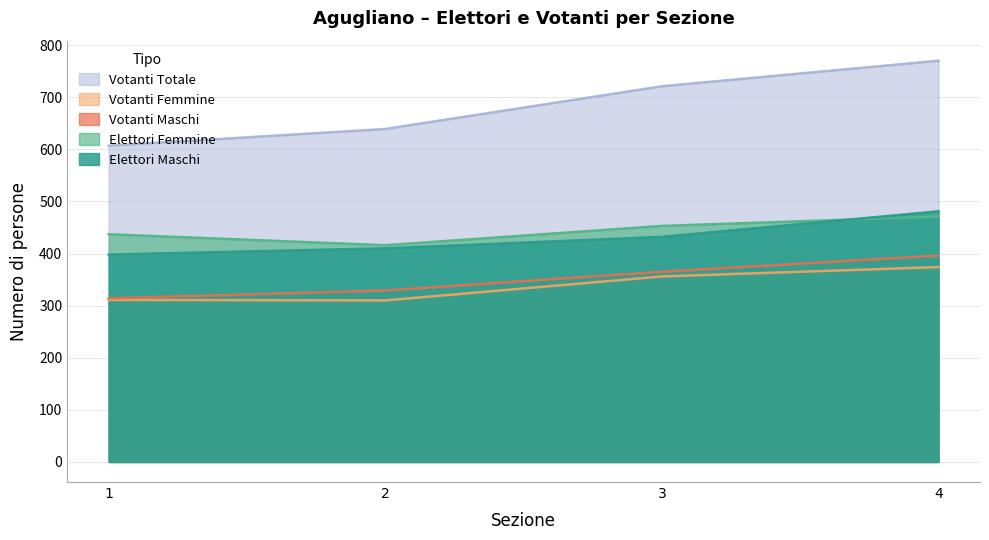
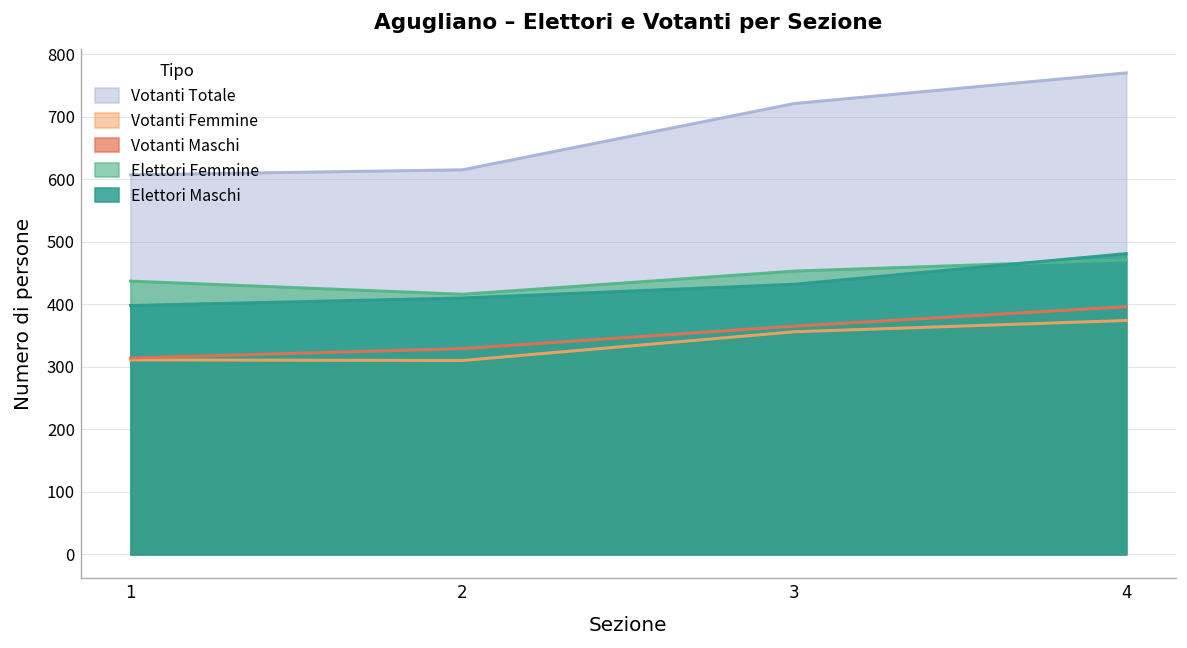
Votanti Totale, 2: 640 -> 620
